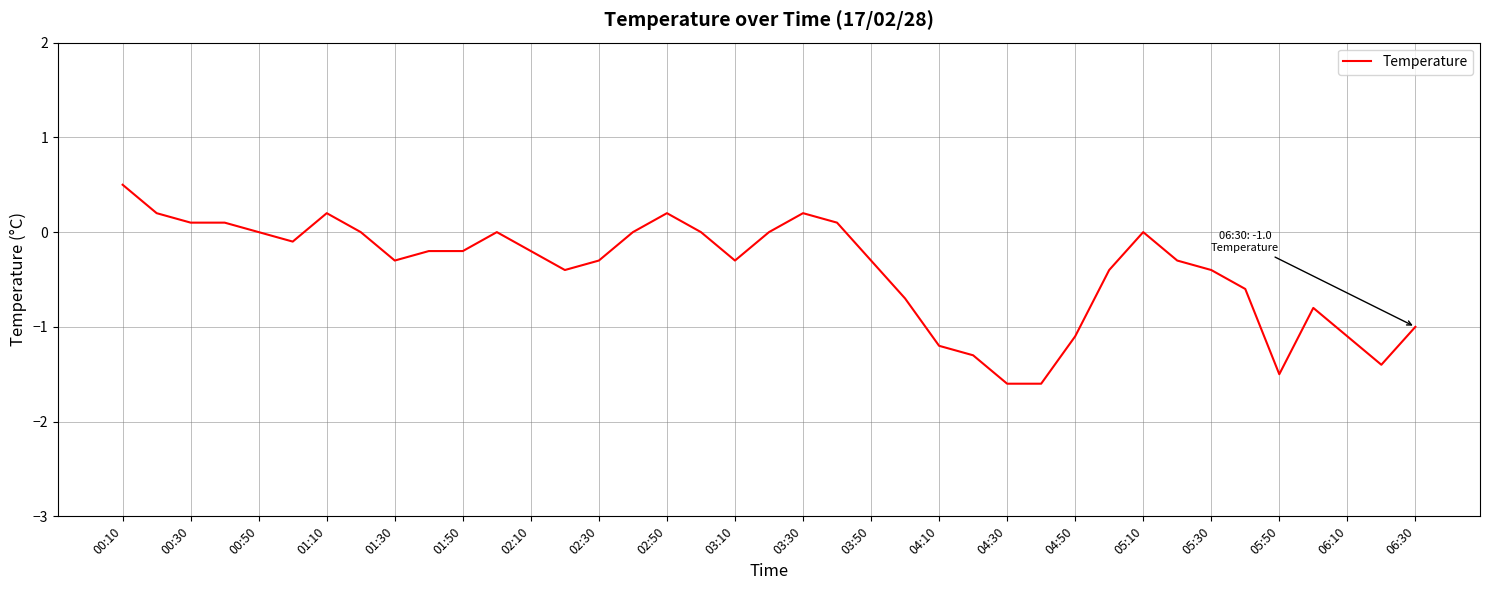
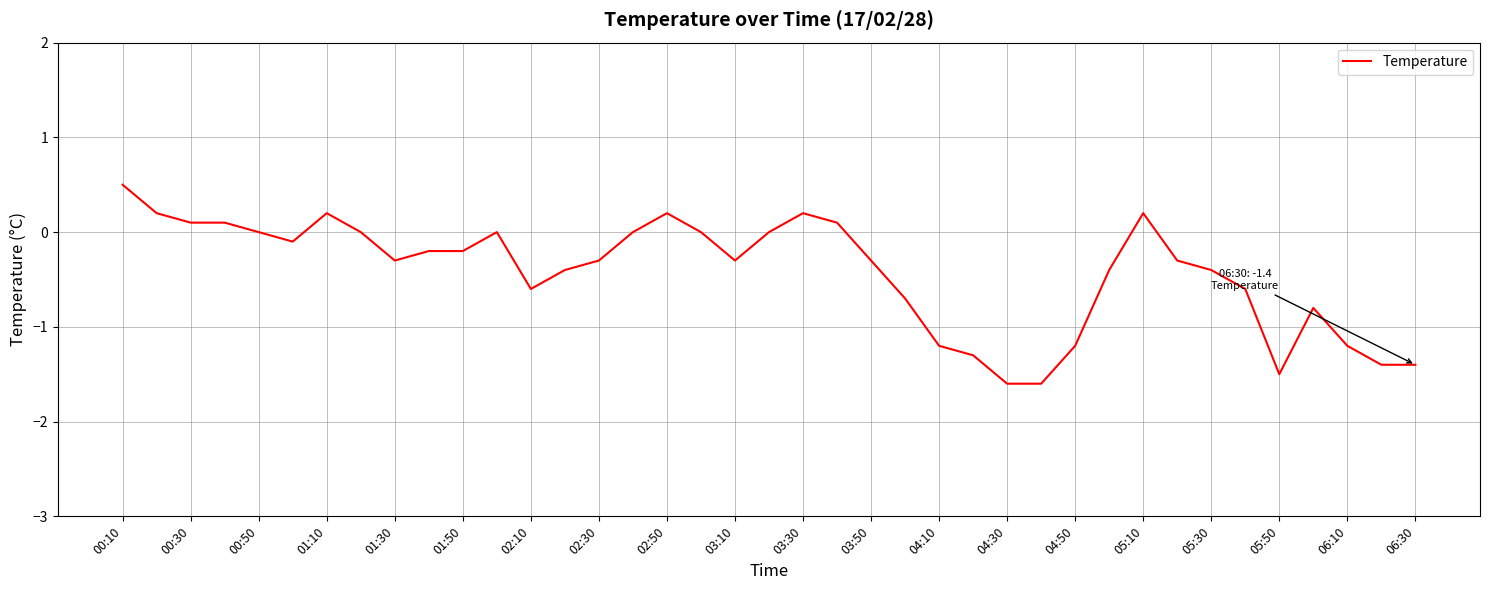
02:10: -0.2 -> -0.6
04:50: -1.1 -> -1.2
05:10: 0.0 -> 0.2
06:10: -1.1 -> -1.2
06:30: -1.0 -> -1.4
